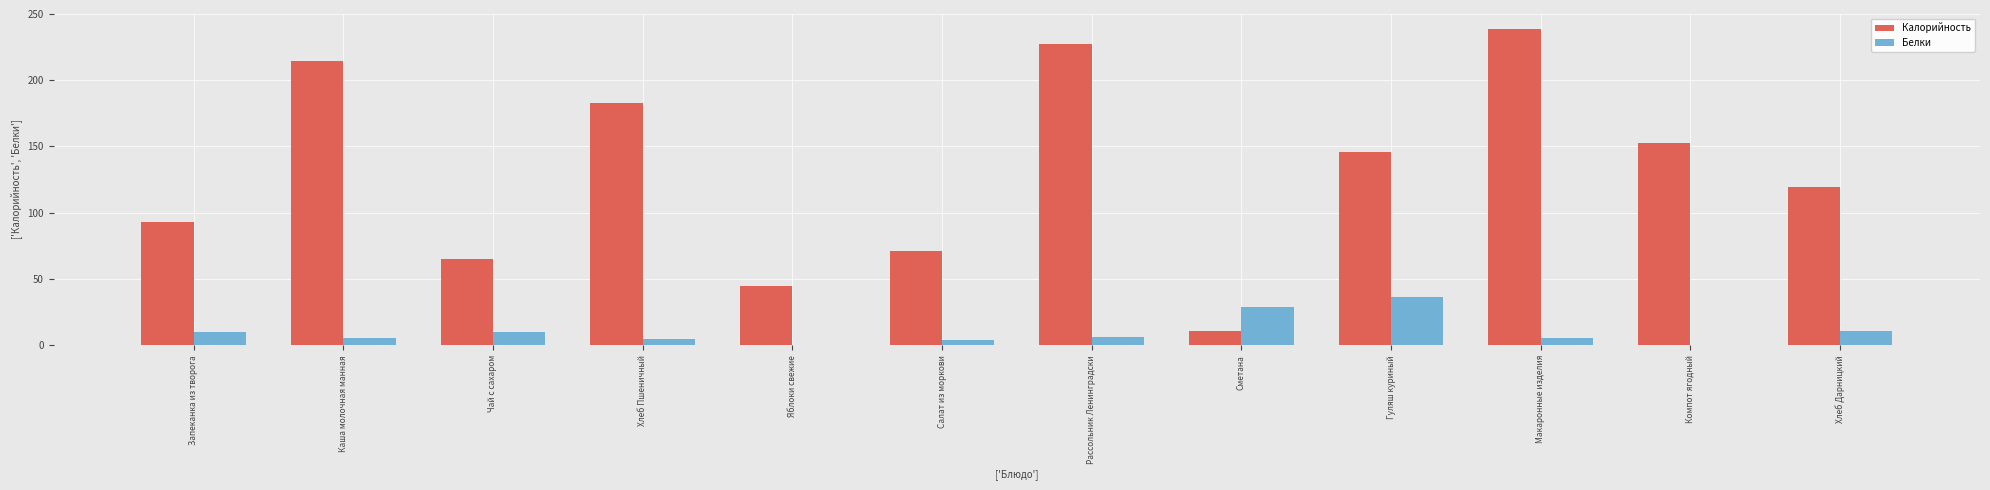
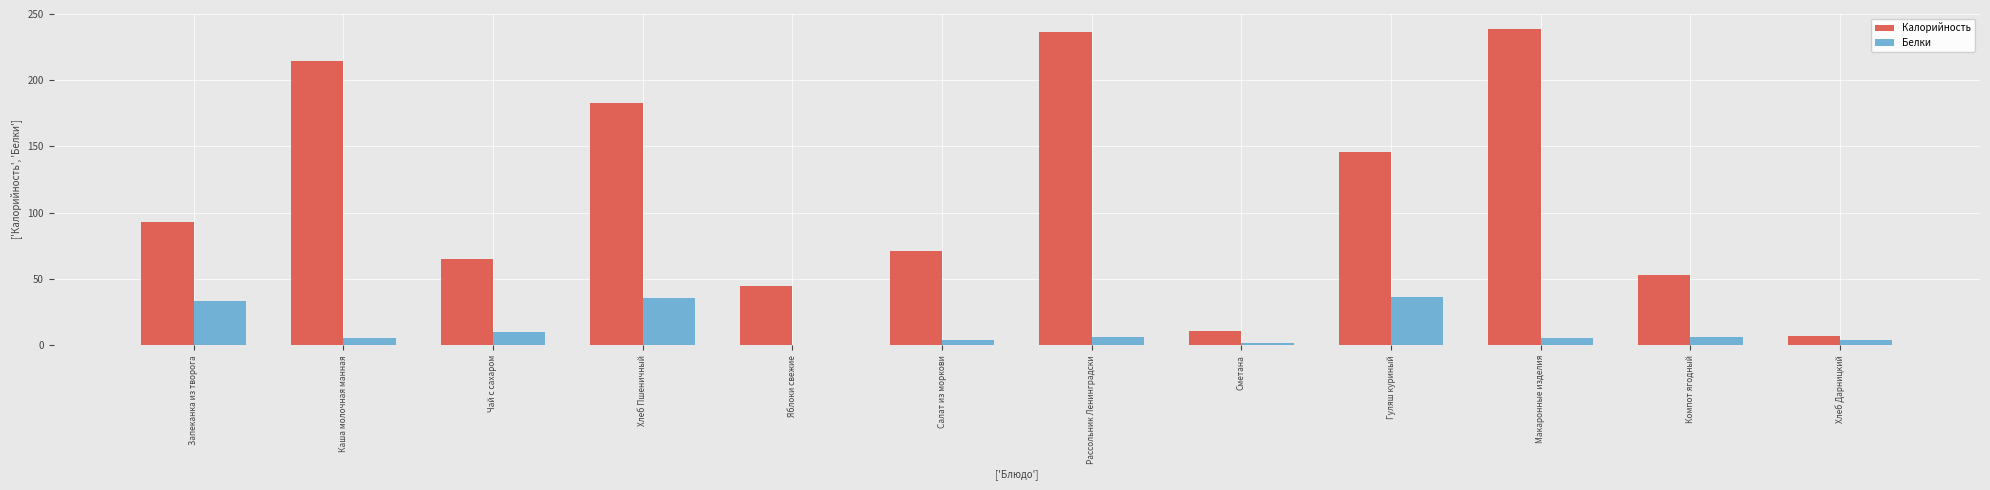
Белки, Запеканка из творога: 10 -> 33
Белки, Хлеб Пшеничный: 5 -> 35
Калорийность, Рассольник Ленинградски: 227 -> 236
Белки, Сметана: 29 -> 2
Калорийность, Компот ягодный: 152 -> 53
Белки, Компот ягодный: 0 -> 6
Калорийность, Хлеб Дарницкий: 119 -> 7
Белки, Хлеб Дарницкий: 11 -> 4
